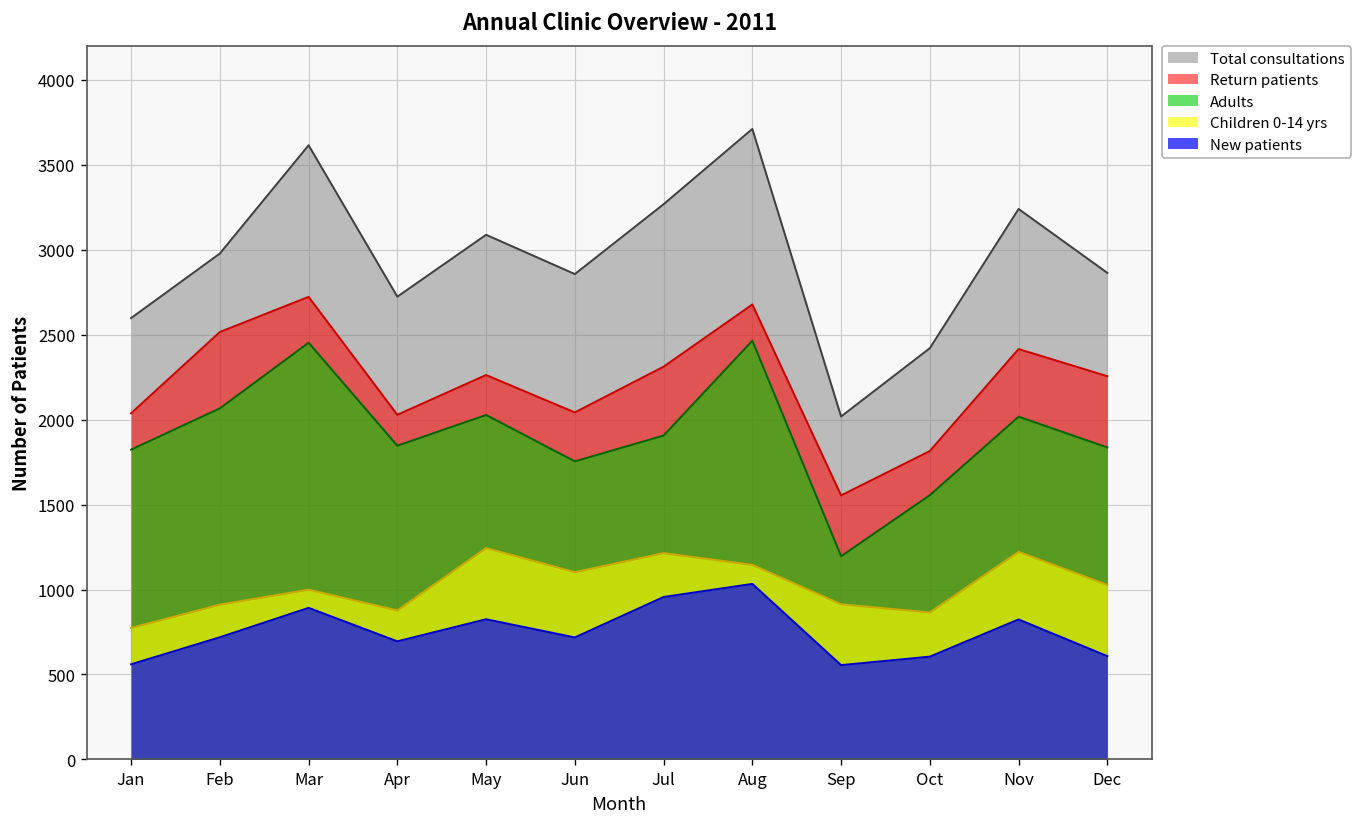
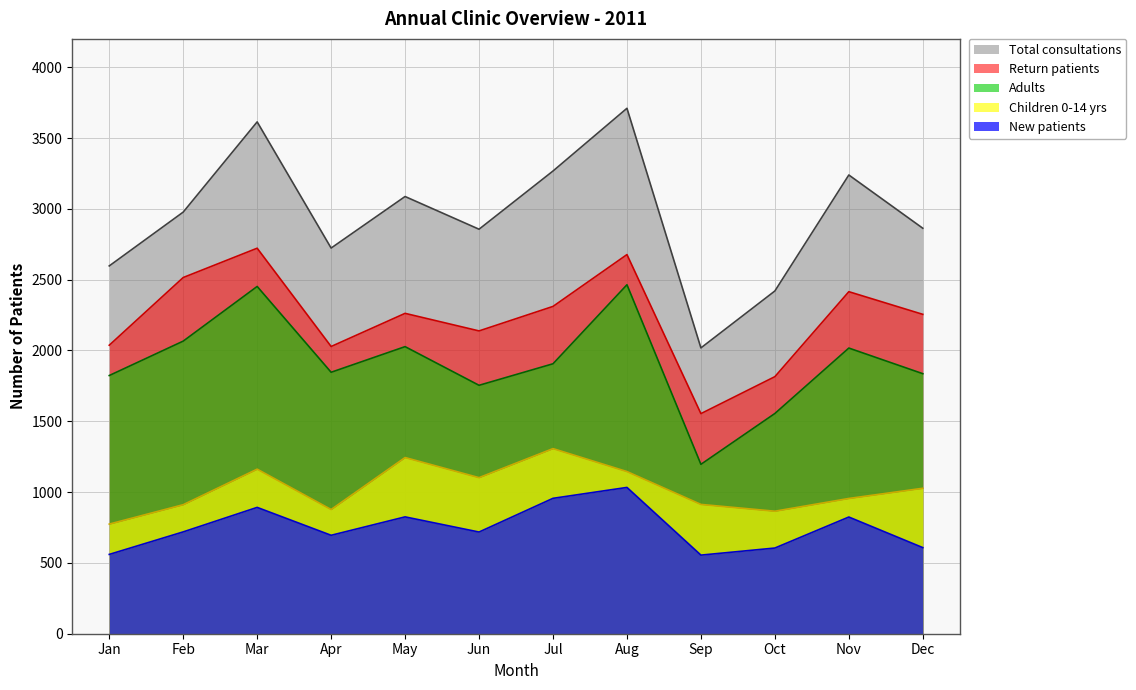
Children 0-14 yrs, Mar: 1000 -> 1160
Return patients, Jun: 2040 -> 2140
Children 0-14 yrs, Jul: 1210 -> 1310
Children 0-14 yrs, Nov: 1220 -> 960
